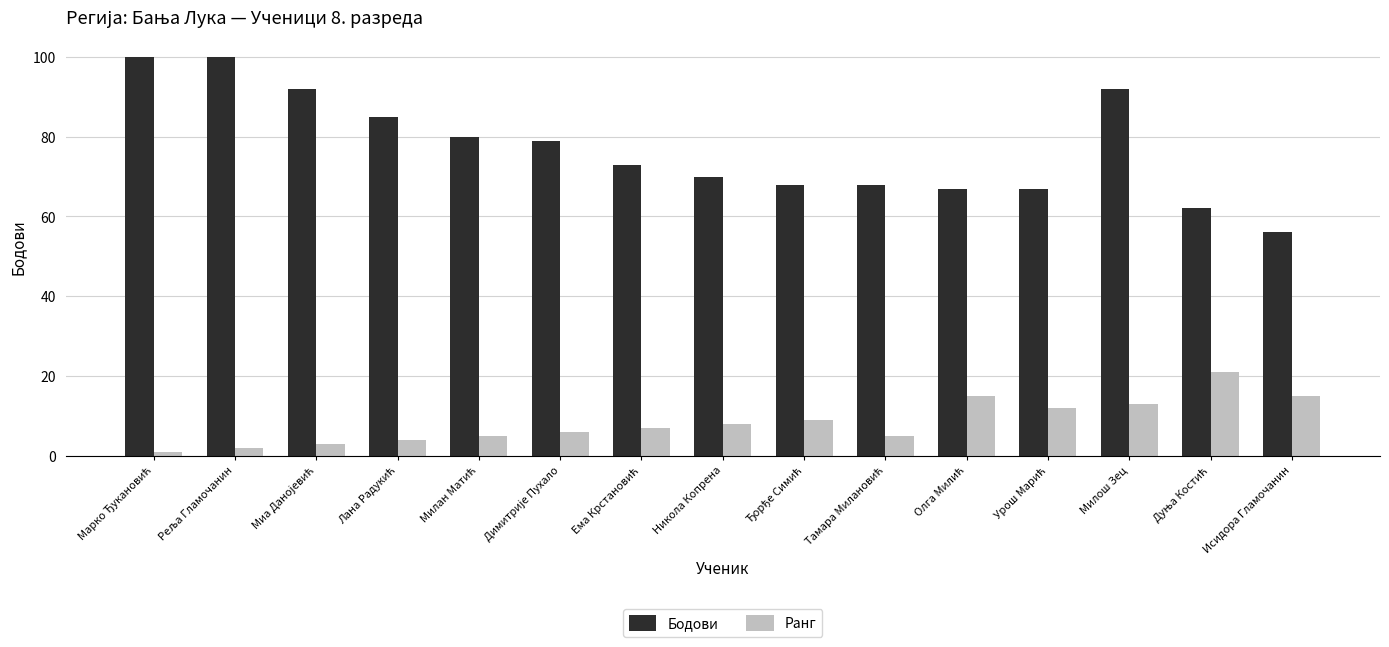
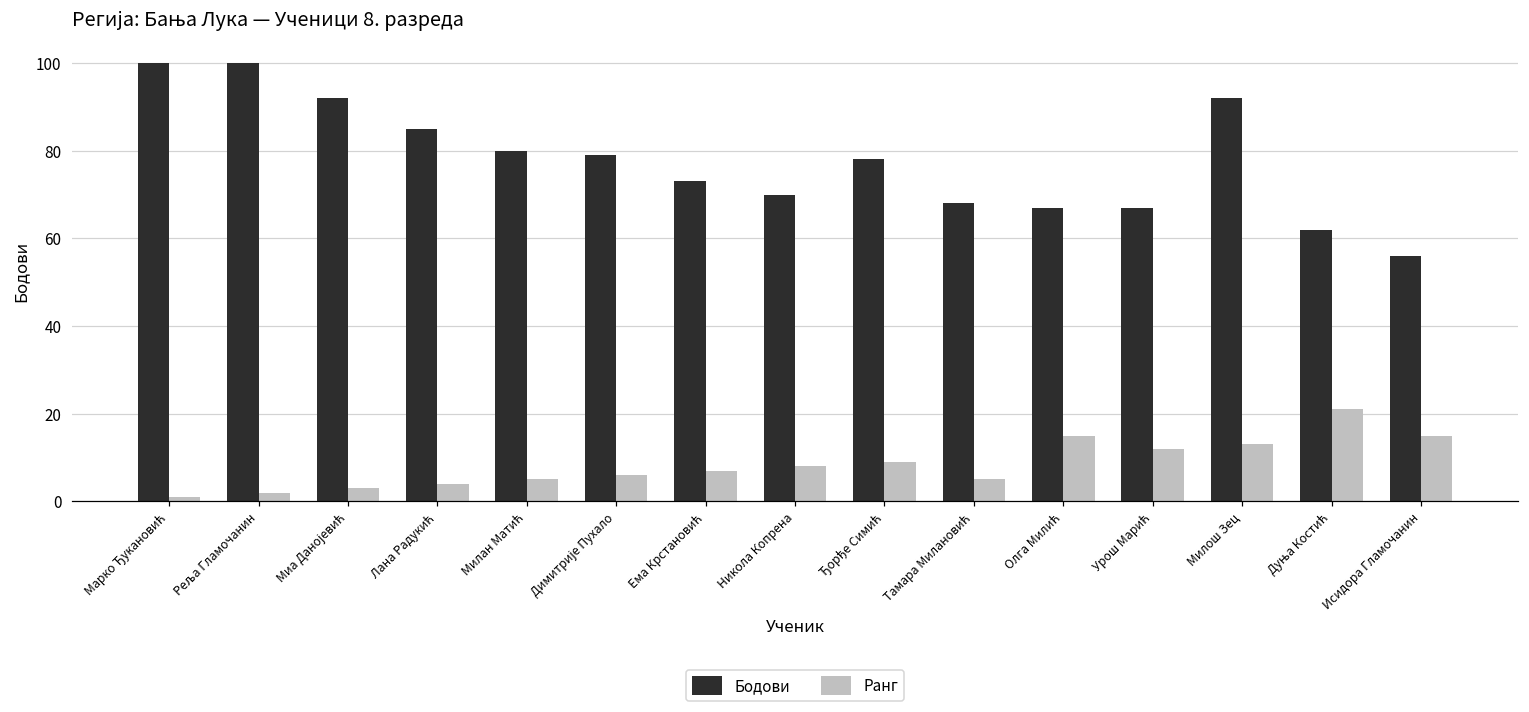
Бодови, Ђорђе Симић: 68 -> 78
